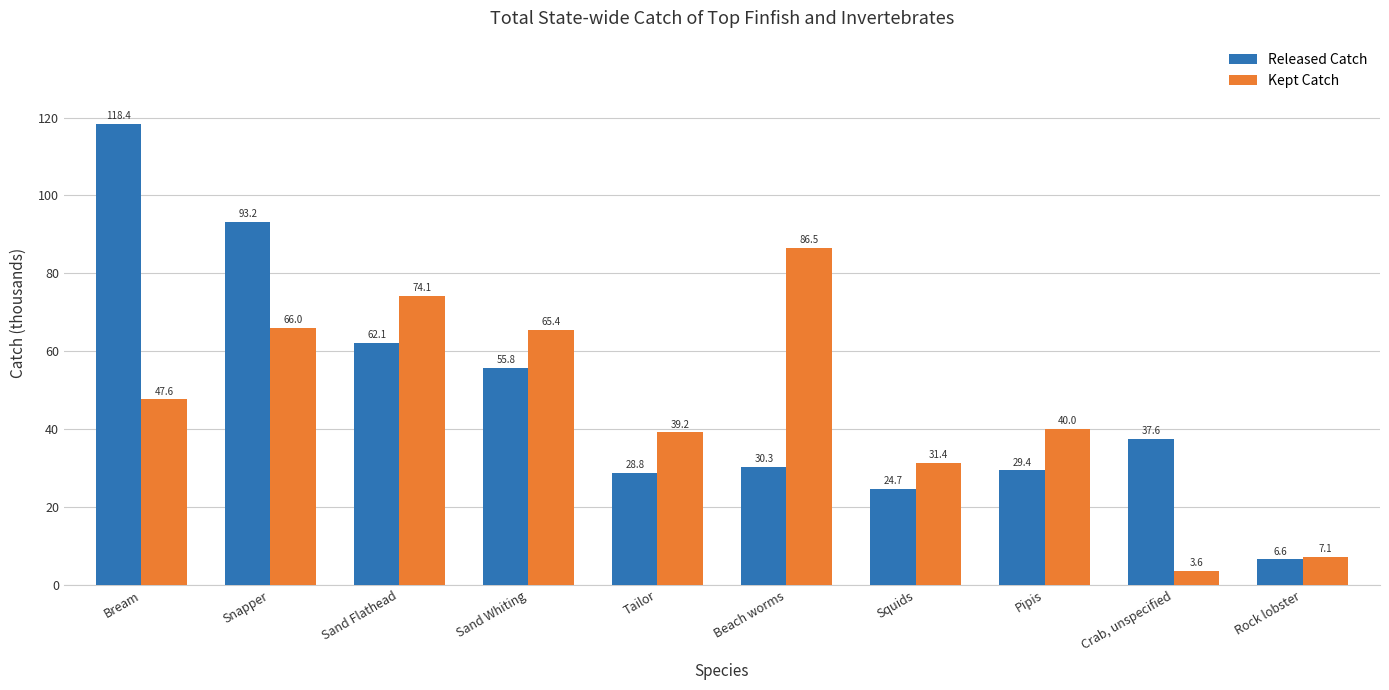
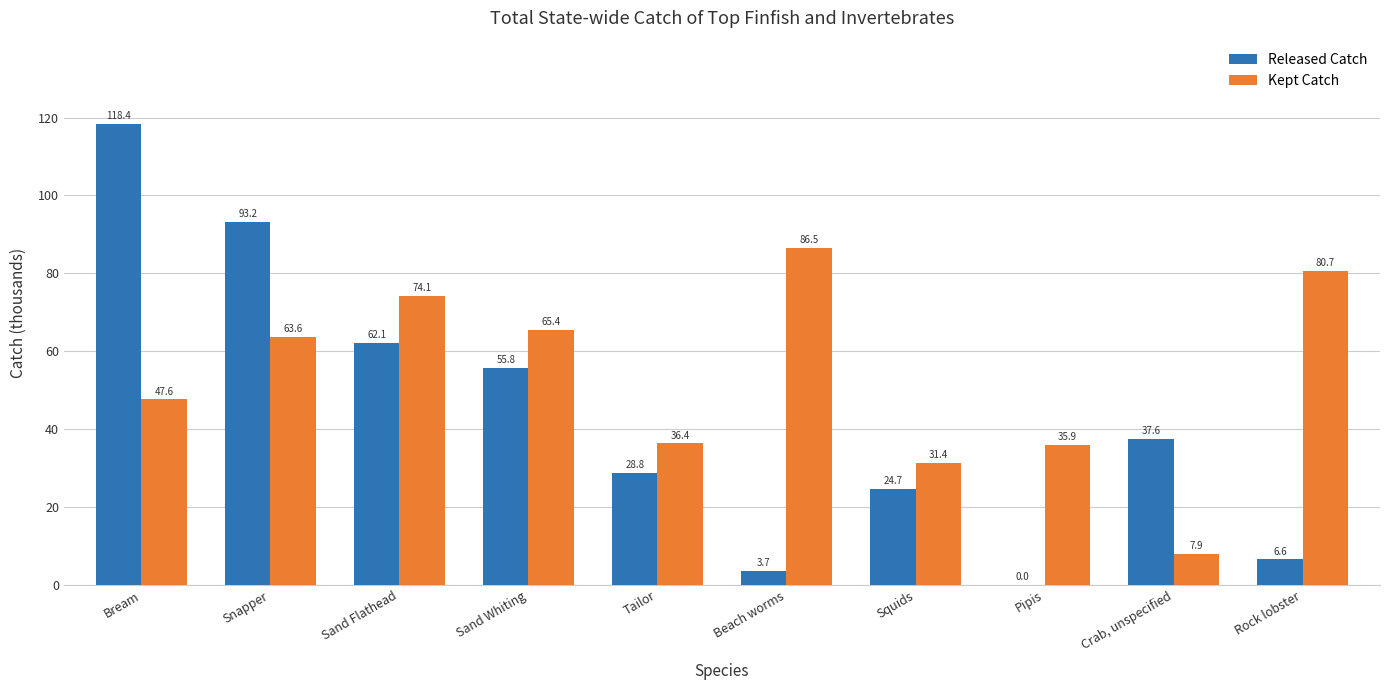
Kept Catch, Snapper: 66.0 -> 63.6
Kept Catch, Tailor: 39.2 -> 36.4
Released Catch, Beach worms: 30.3 -> 3.7
Released Catch, Pipis: 29.4 -> 0.0
Kept Catch, Pipis: 40.0 -> 35.9
Kept Catch, Crab, unspecified: 3.6 -> 7.9
Kept Catch, Rock lobster: 7.1 -> 80.7
